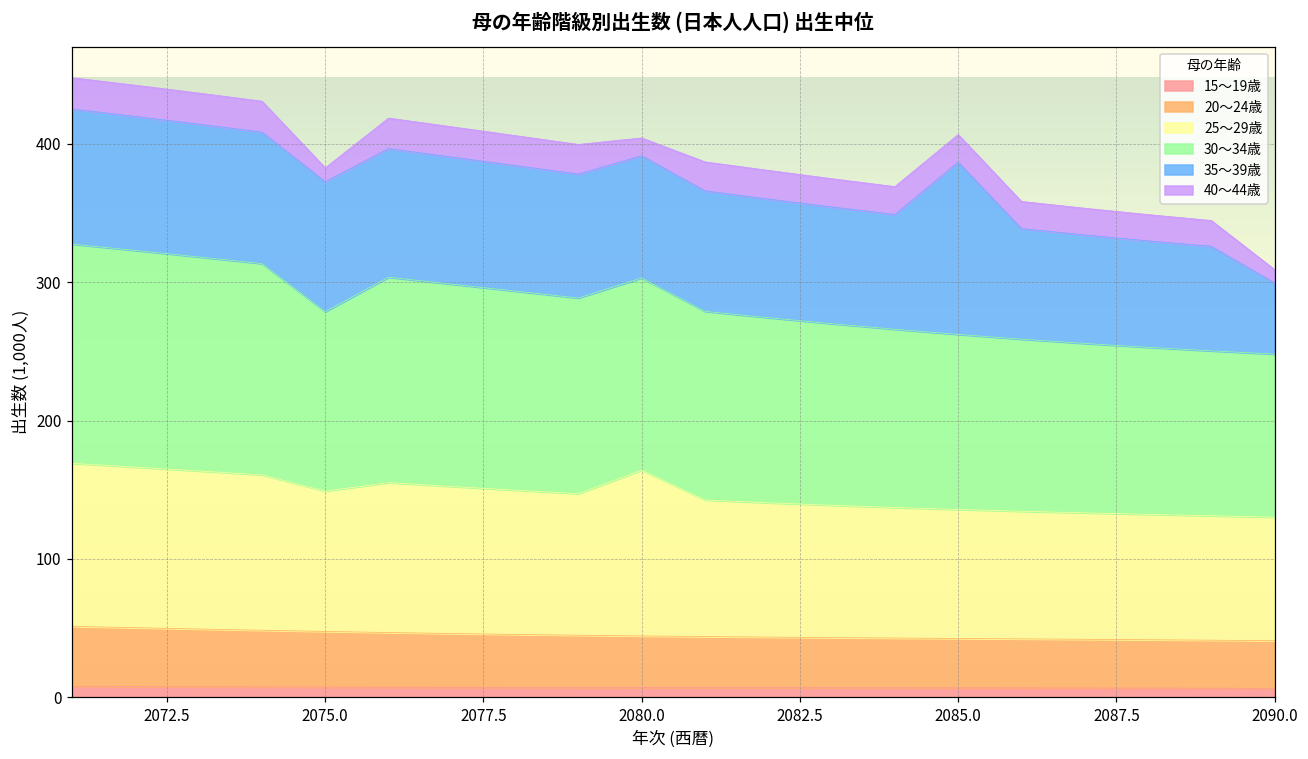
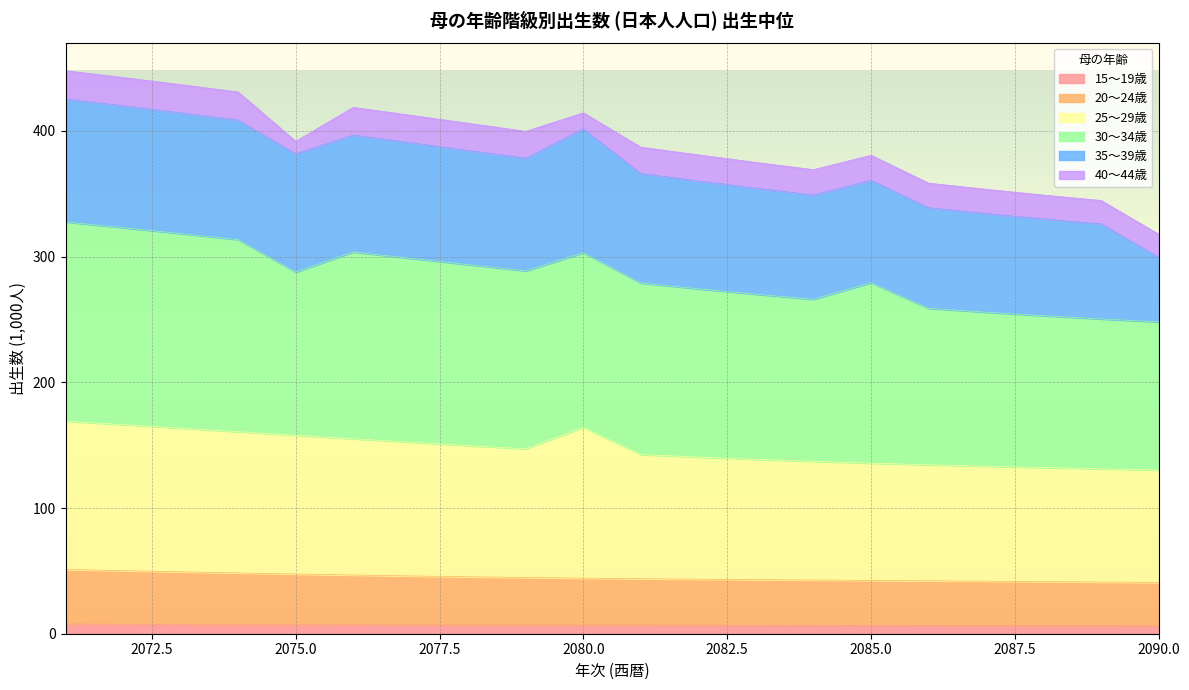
25～29歳, 2075.0: 101 -> 110
35～39歳, 2080.0: 88 -> 98
30～34歳, 2085.0: 127 -> 144
35～39歳, 2085.0: 125 -> 81
40～44歳, 2090.0: 10 -> 18
